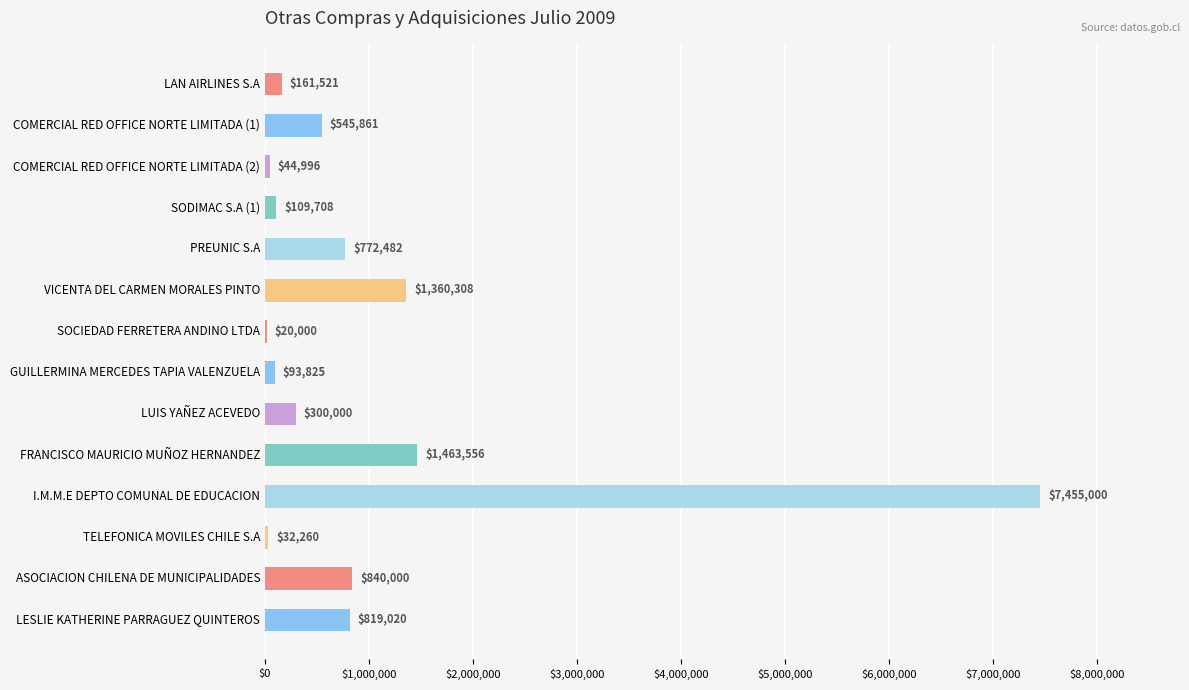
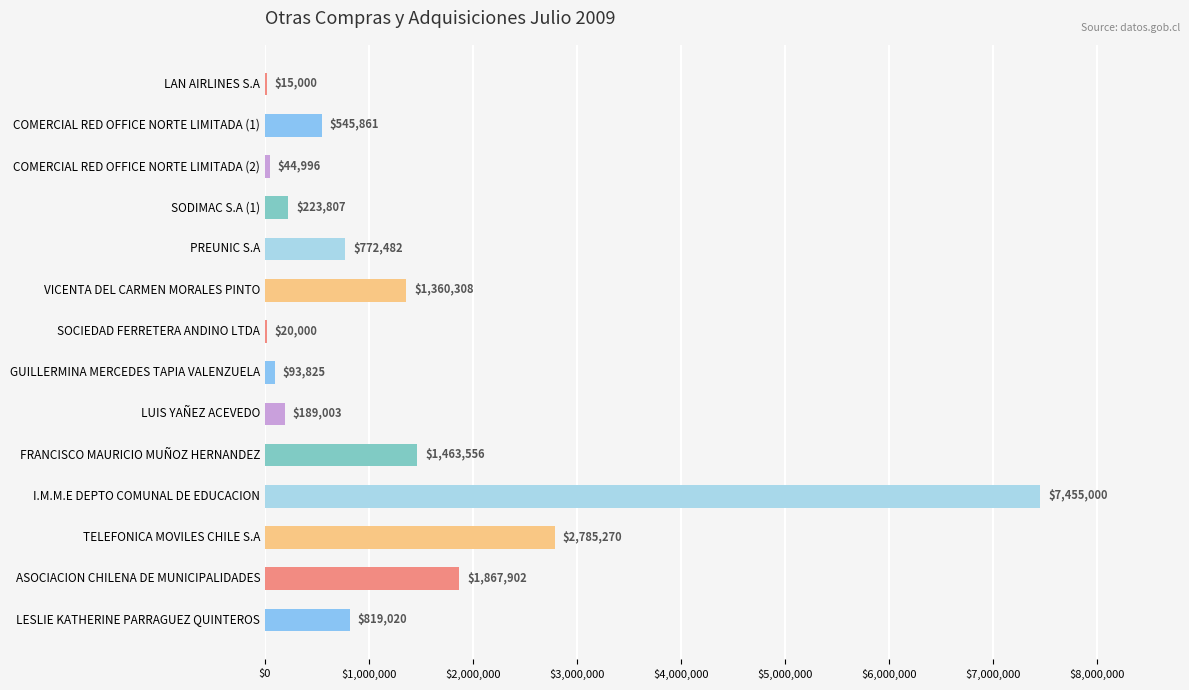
LAN AIRLINES S.A: $161,521 -> $15,000
SODIMAC S.A (1): $109,708 -> $223,807
LUIS YAÑEZ ACEVEDO: $300,000 -> $189,003
TELEFONICA MOVILES CHILE S.A: $32,260 -> $2,785,270
ASOCIACION CHILENA DE MUNICIPALIDADES: $840,000 -> $1,867,902
